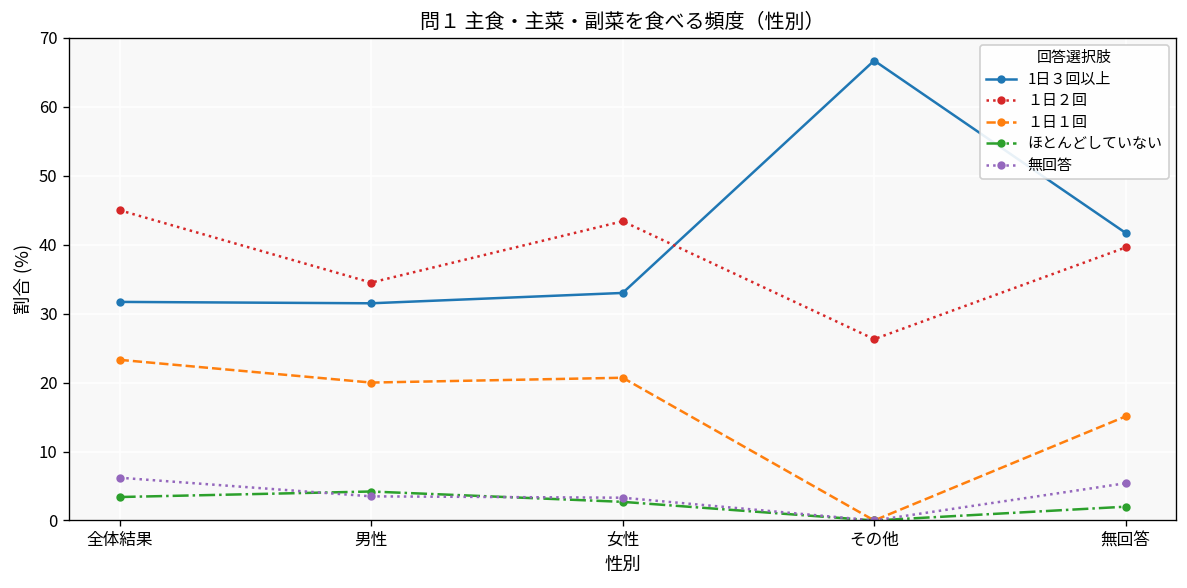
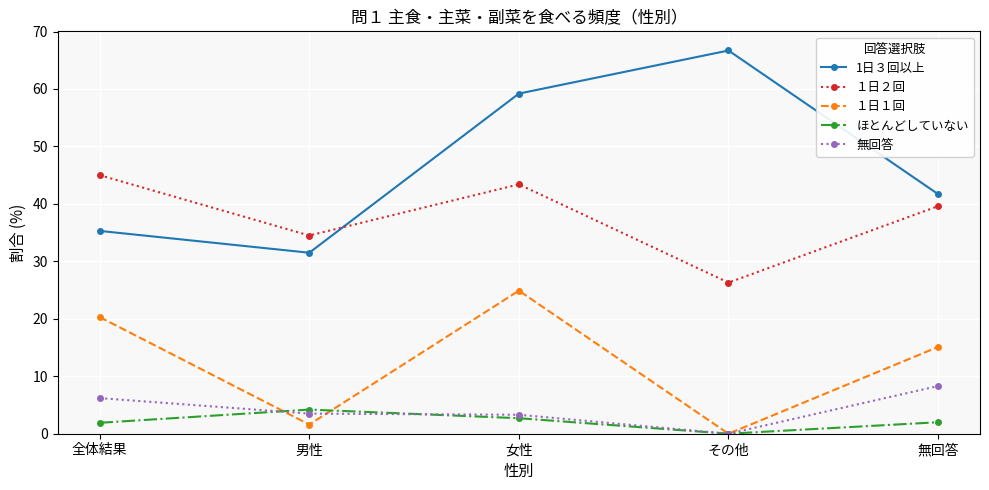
1日３回以上, 全体結果: 32 -> 35
１日１回, 全体結果: 23 -> 20
ほとんどしていない, 全体結果: 3 -> 2
１日１回, 男性: 20 -> 2
1日３回以上, 女性: 33 -> 59
１日１回, 女性: 21 -> 25
無回答, 無回答: 5 -> 8
